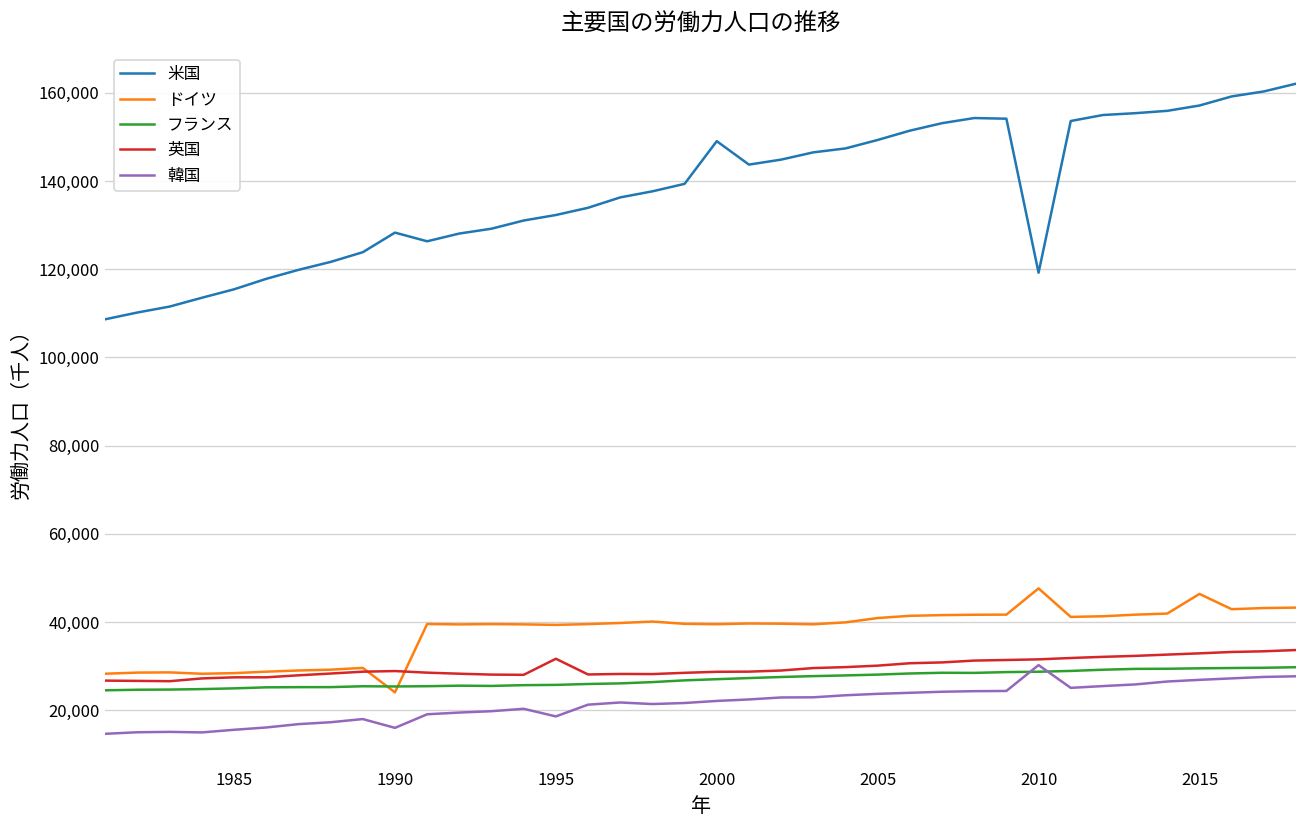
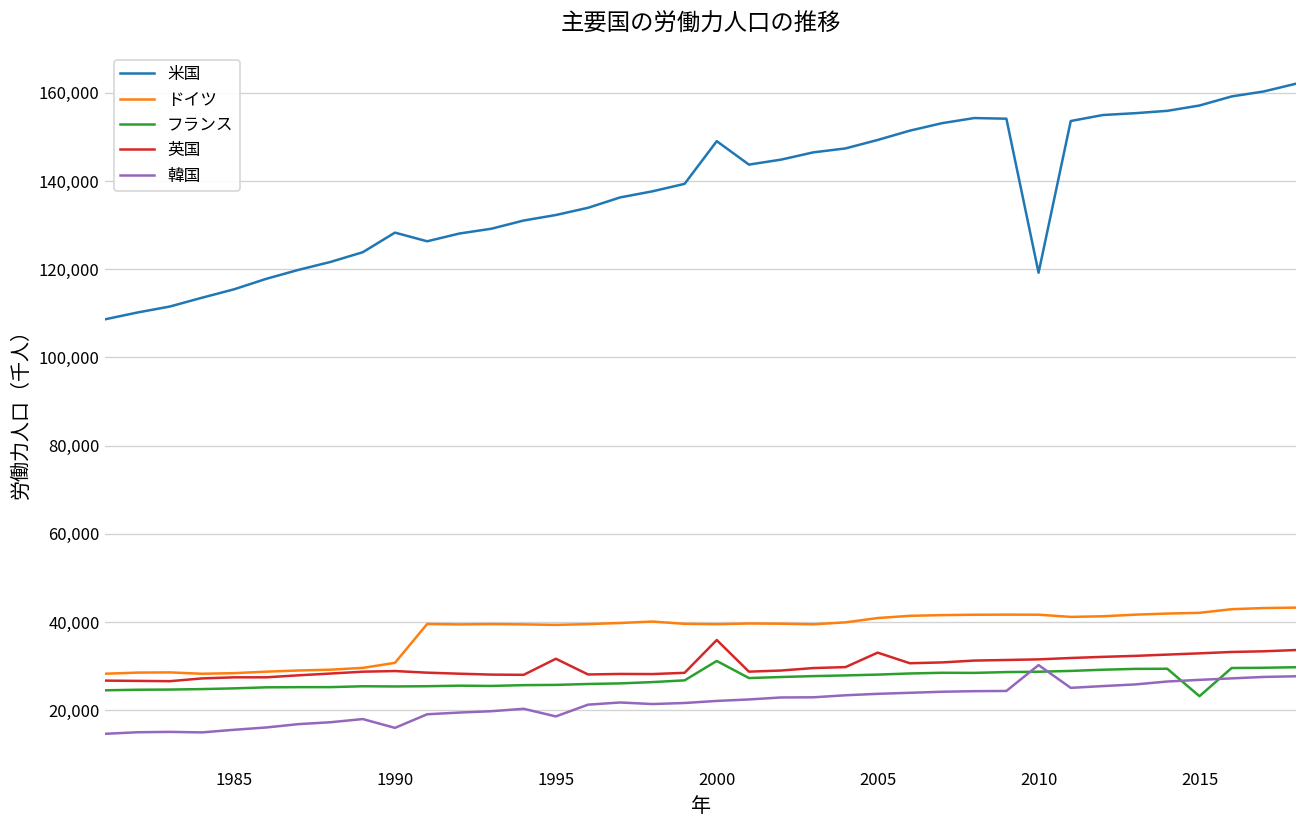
ドイツ, 1990: 24,000 -> 31,000
フランス, 2000: 27,000 -> 31,000
英国, 2000: 29,000 -> 36,000
英国, 2005: 30,000 -> 33,000
ドイツ, 2010: 48,000 -> 42,000
ドイツ, 2015: 46,000 -> 42,000
フランス, 2015: 30,000 -> 23,000
